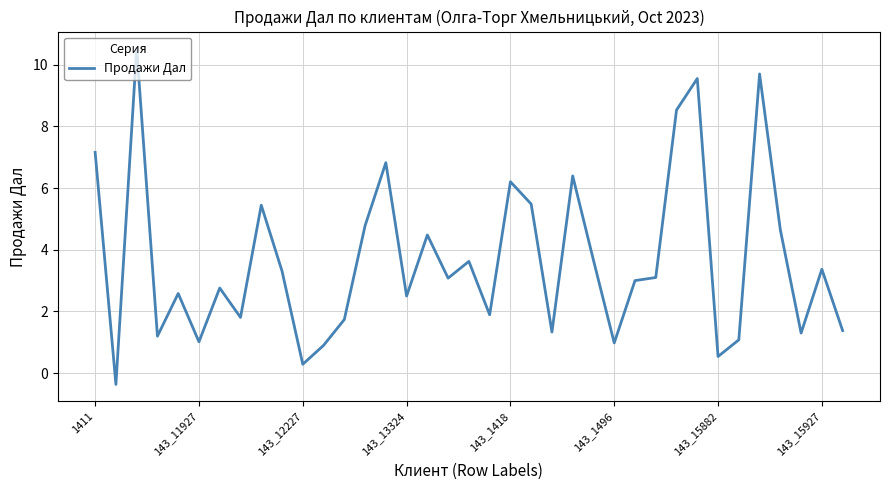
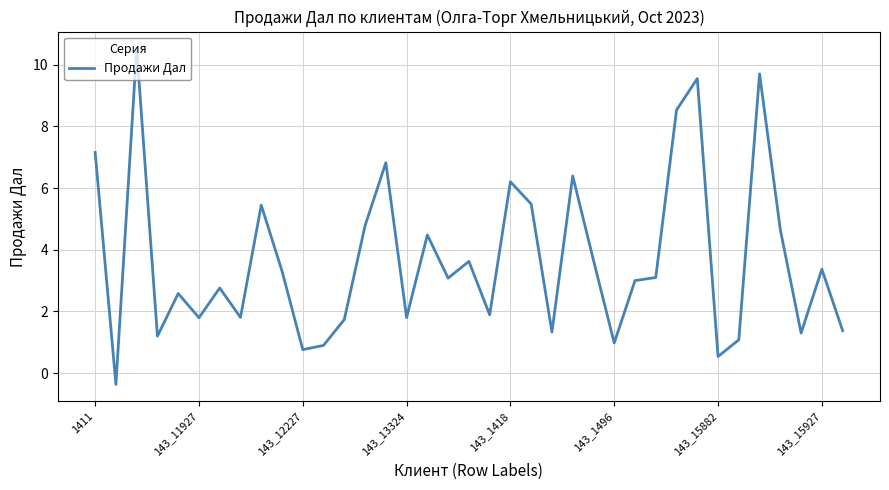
143_11927: 1.0 -> 1.8
143_12227: 0.3 -> 0.8
143_13324: 2.5 -> 1.8
